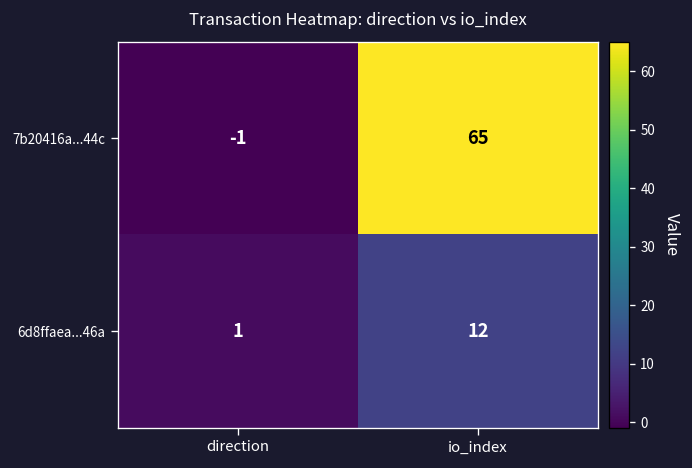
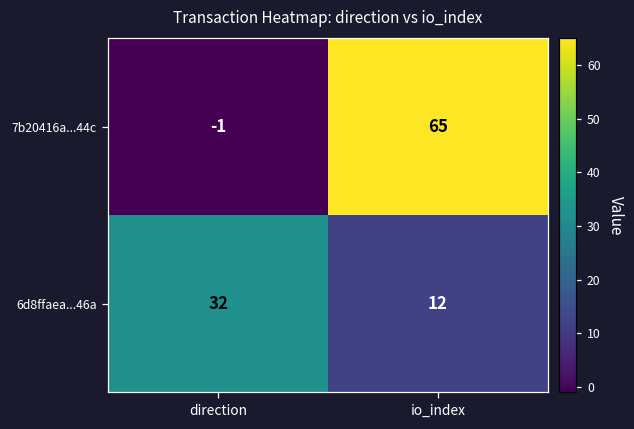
6d8ffaea...46a, direction: 1 -> 32
